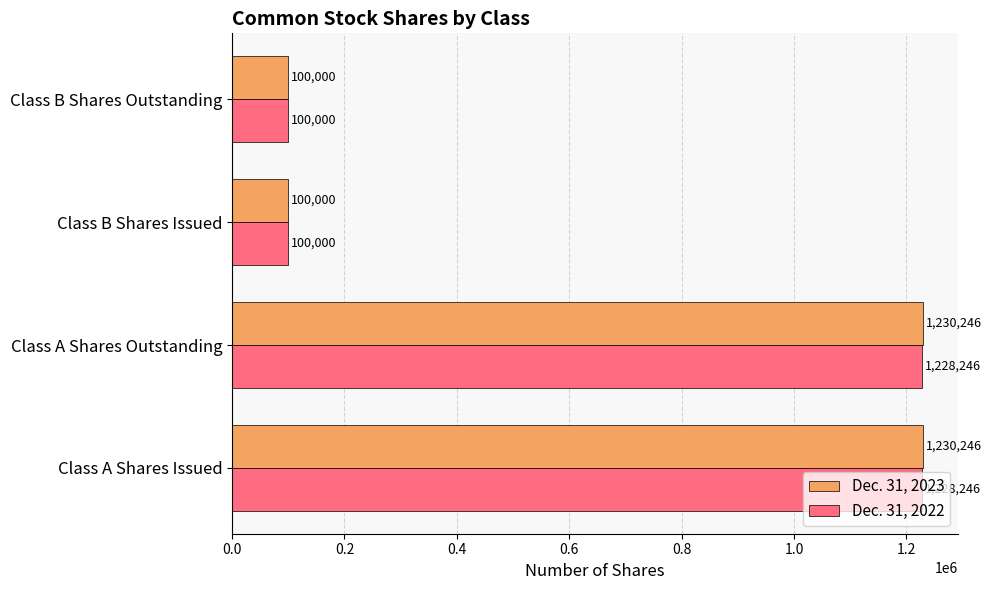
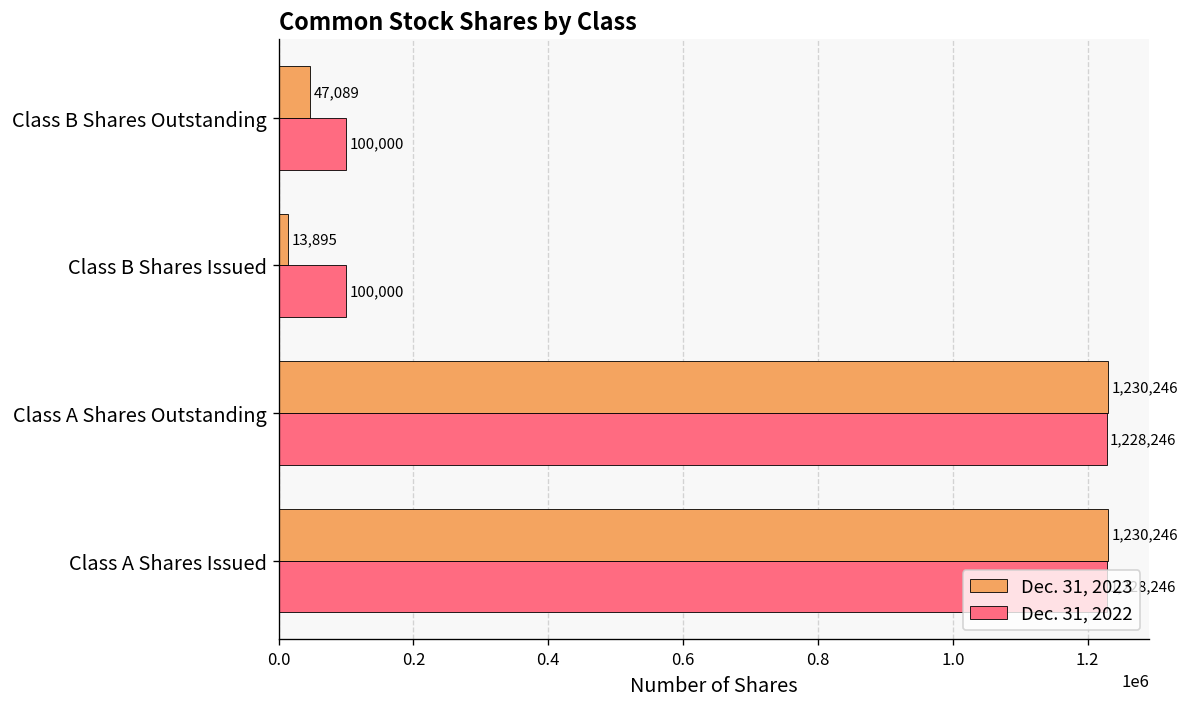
Dec. 31, 2023, Class B Shares Outstanding: 100,000 -> 47,089
Dec. 31, 2023, Class B Shares Issued: 100,000 -> 13,895
